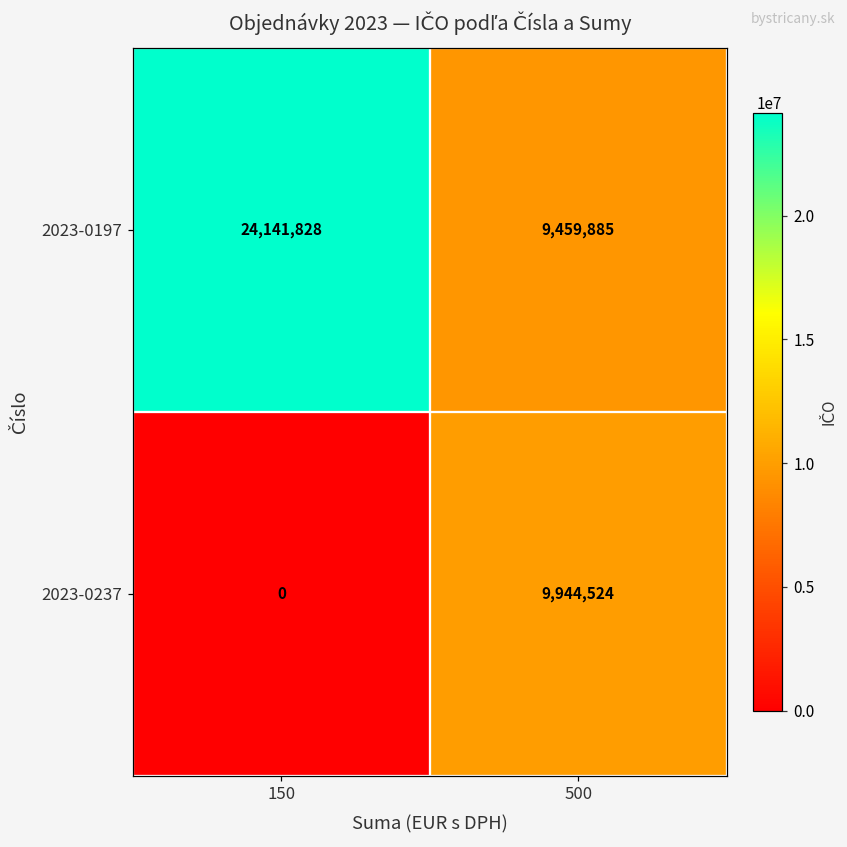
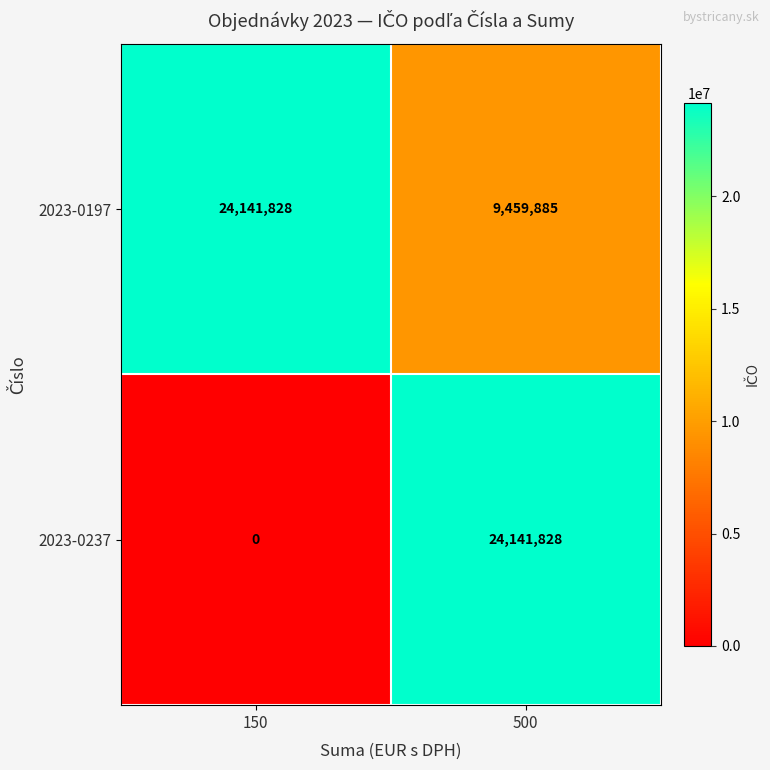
2023-0237, 500: 9,944,524 -> 24,141,828
